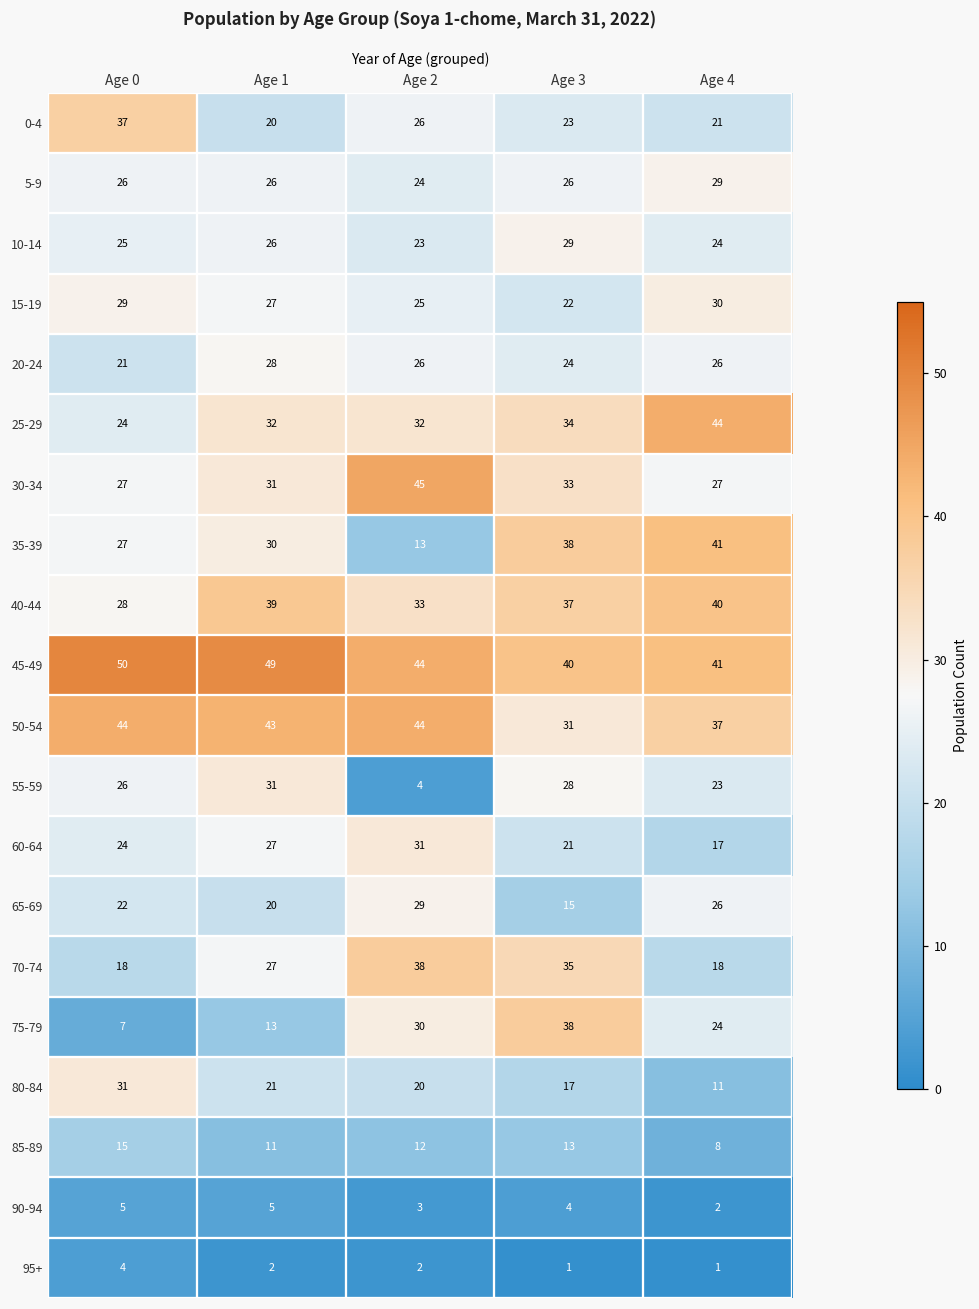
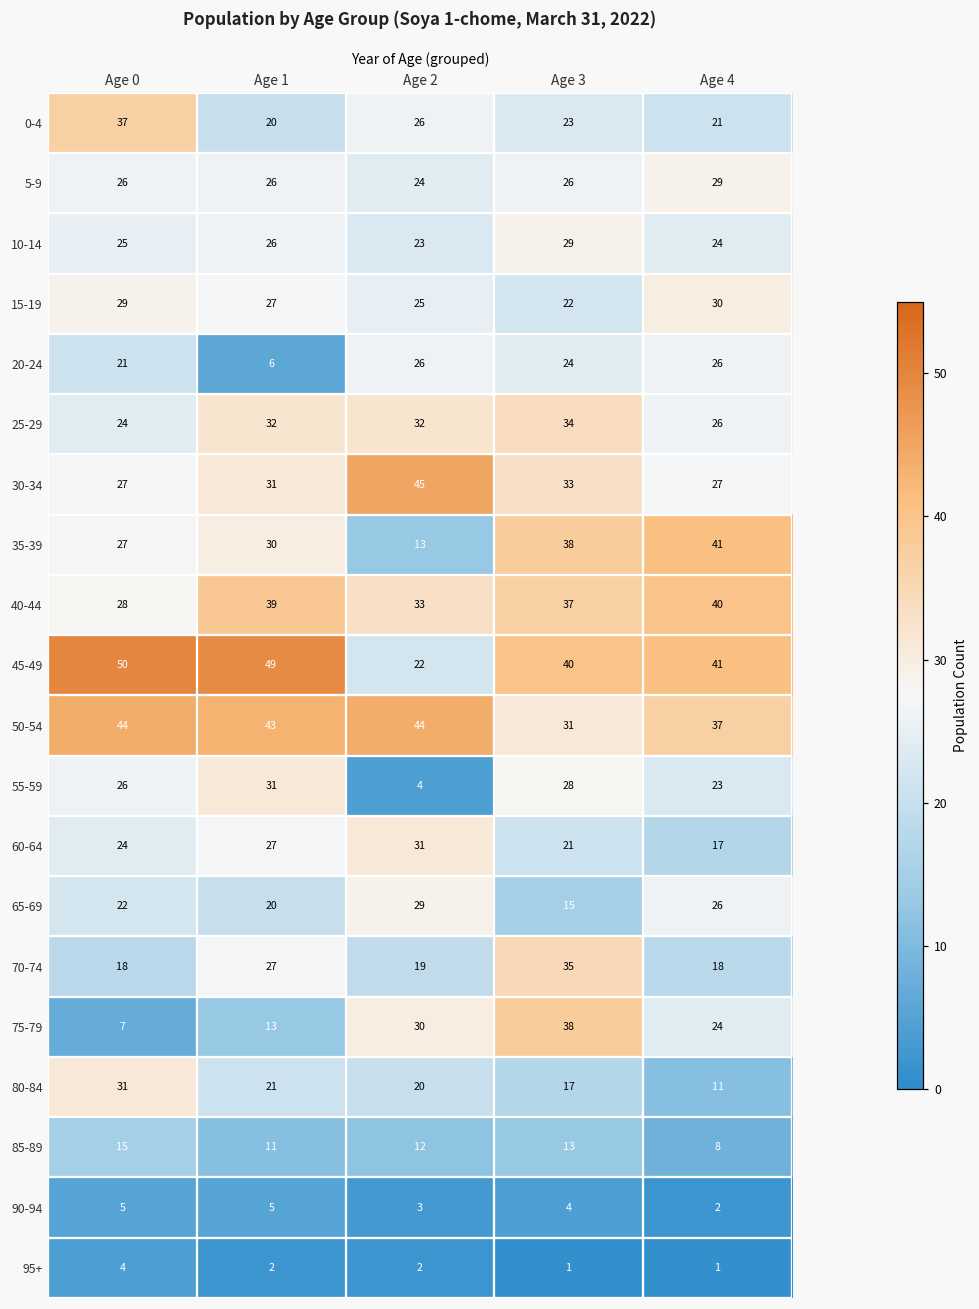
20-24, Age 1: 28 -> 6
25-29, Age 4: 44 -> 26
45-49, Age 2: 44 -> 22
70-74, Age 2: 38 -> 19
